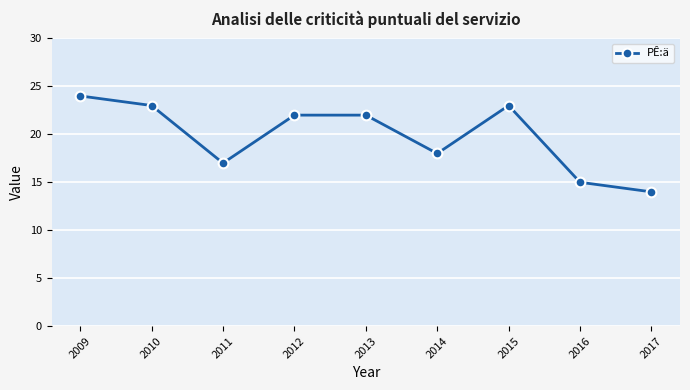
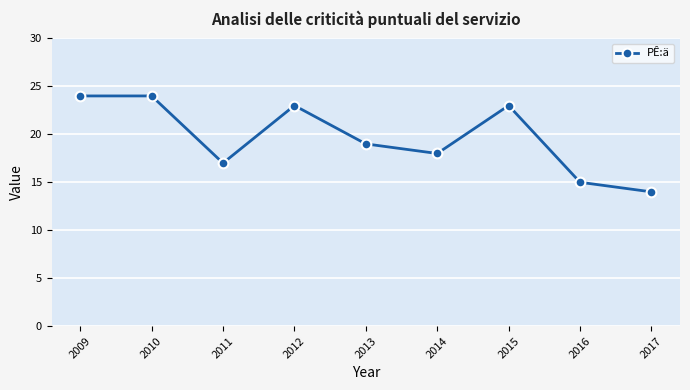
2010: 23 -> 24
2012: 22 -> 23
2013: 22 -> 19
